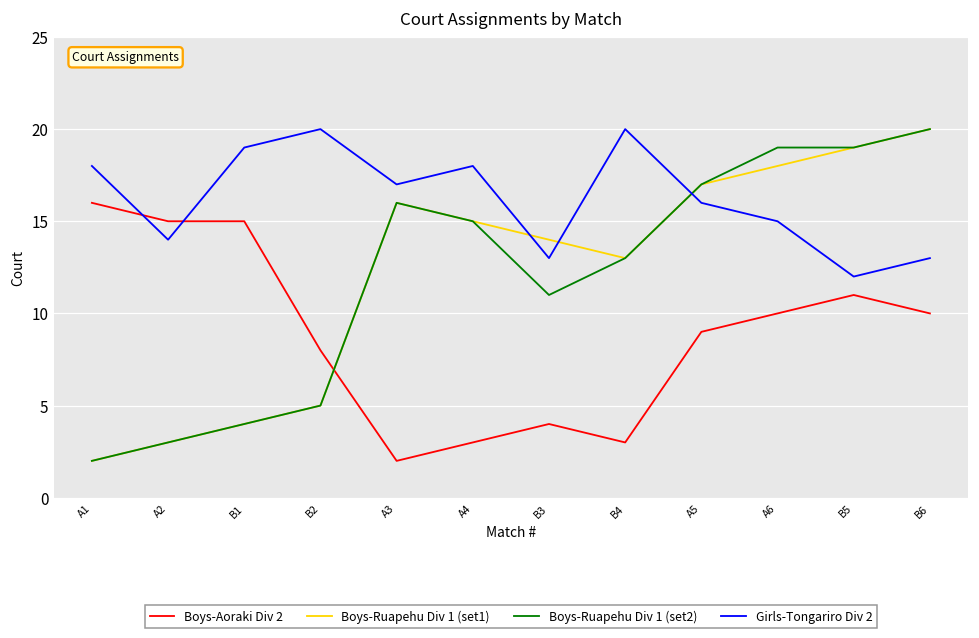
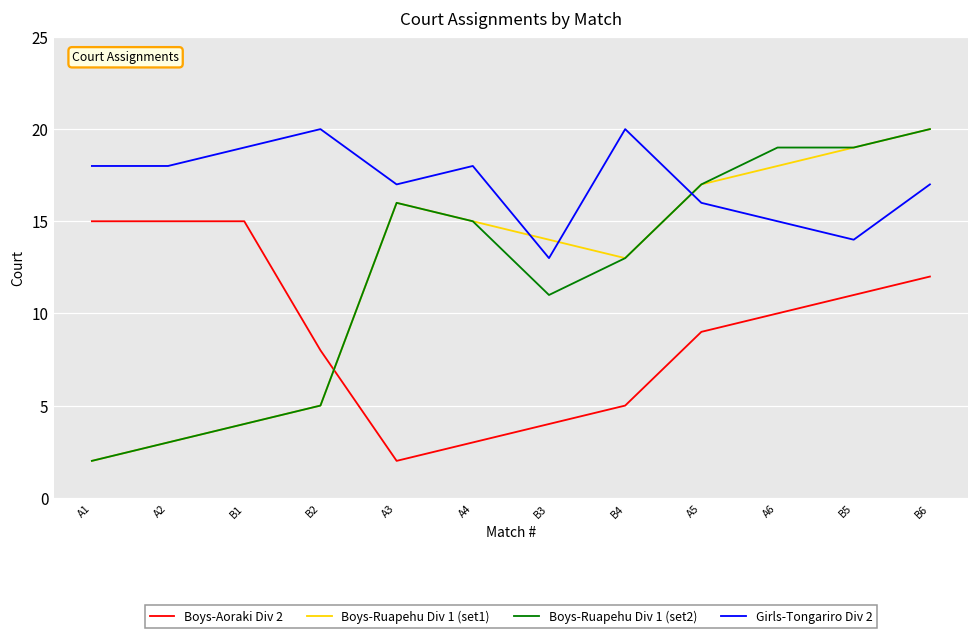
Boys-Aoraki Div 2, A1: 16 -> 15
Girls-Tongariro Div 2, A2: 14 -> 18
Boys-Aoraki Div 2, B4: 3 -> 5
Girls-Tongariro Div 2, B5: 12 -> 14
Boys-Aoraki Div 2, B6: 10 -> 12
Girls-Tongariro Div 2, B6: 13 -> 17
